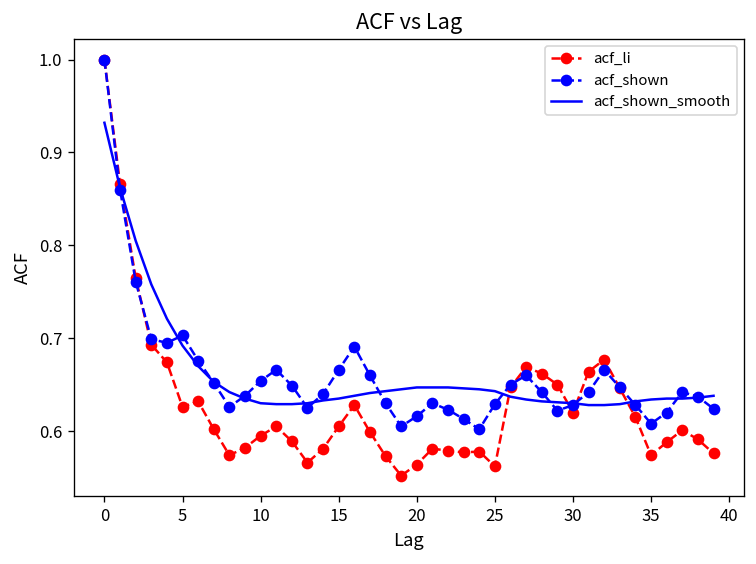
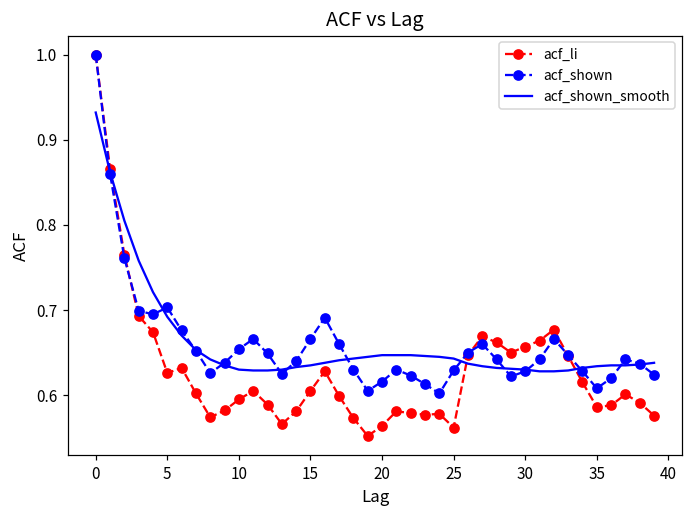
acf_li, 30: 0.62 -> 0.66
acf_li, 35: 0.57 -> 0.59
